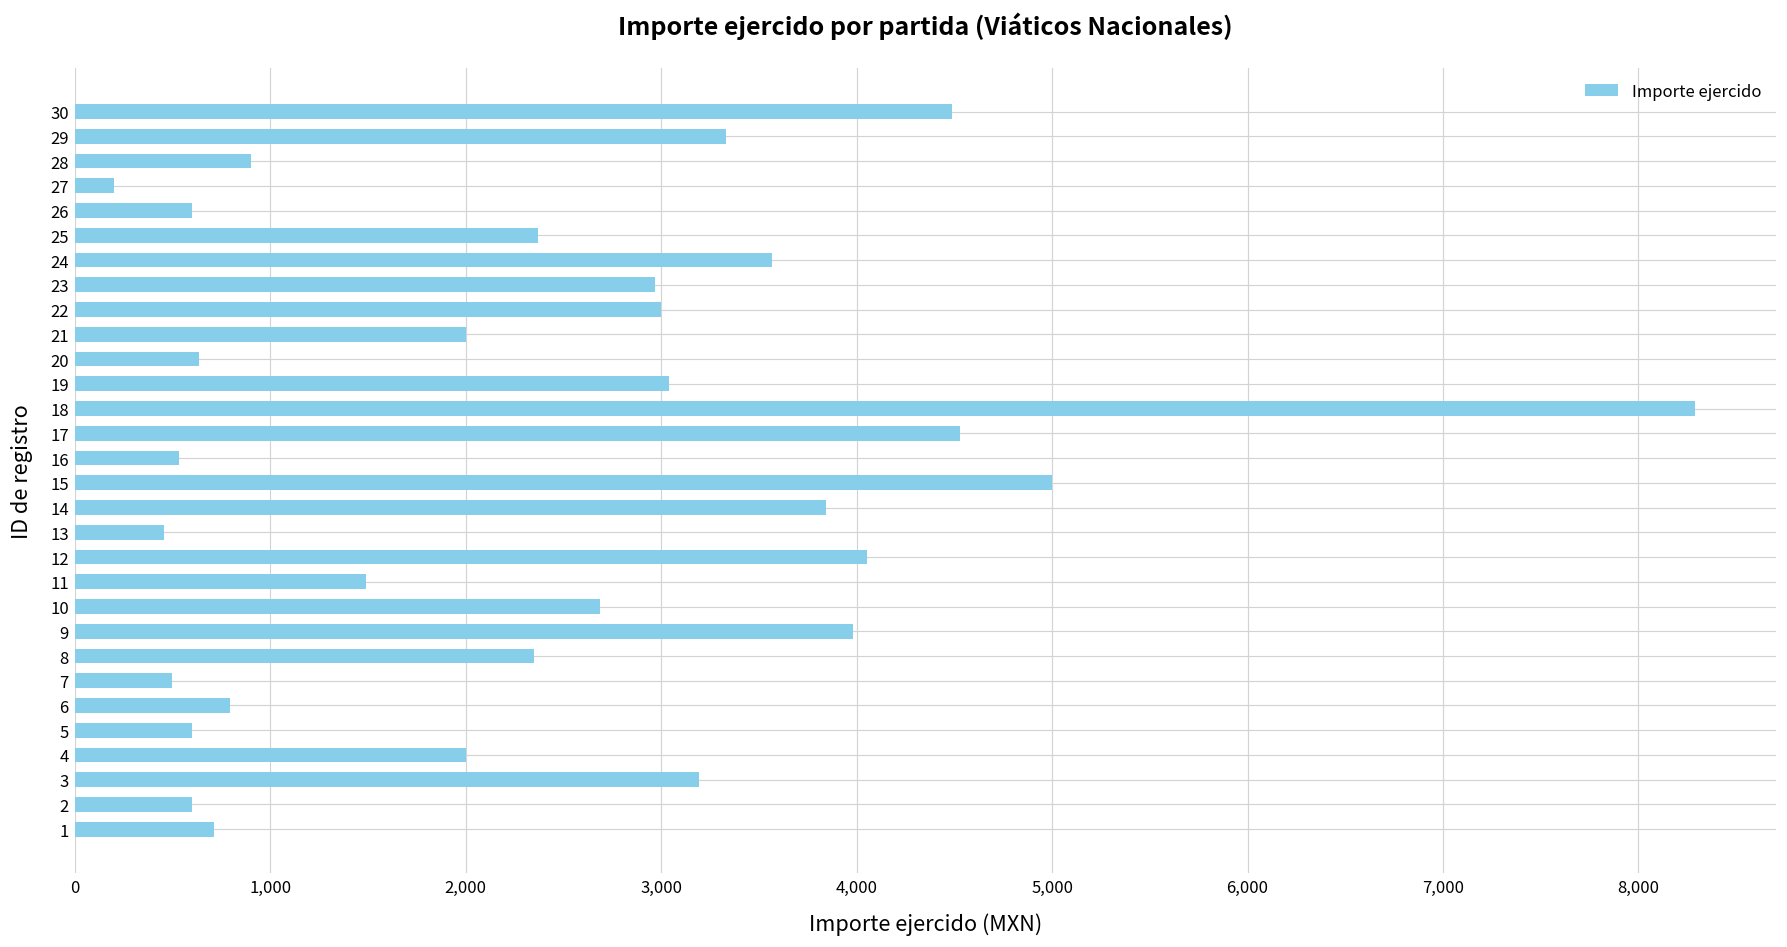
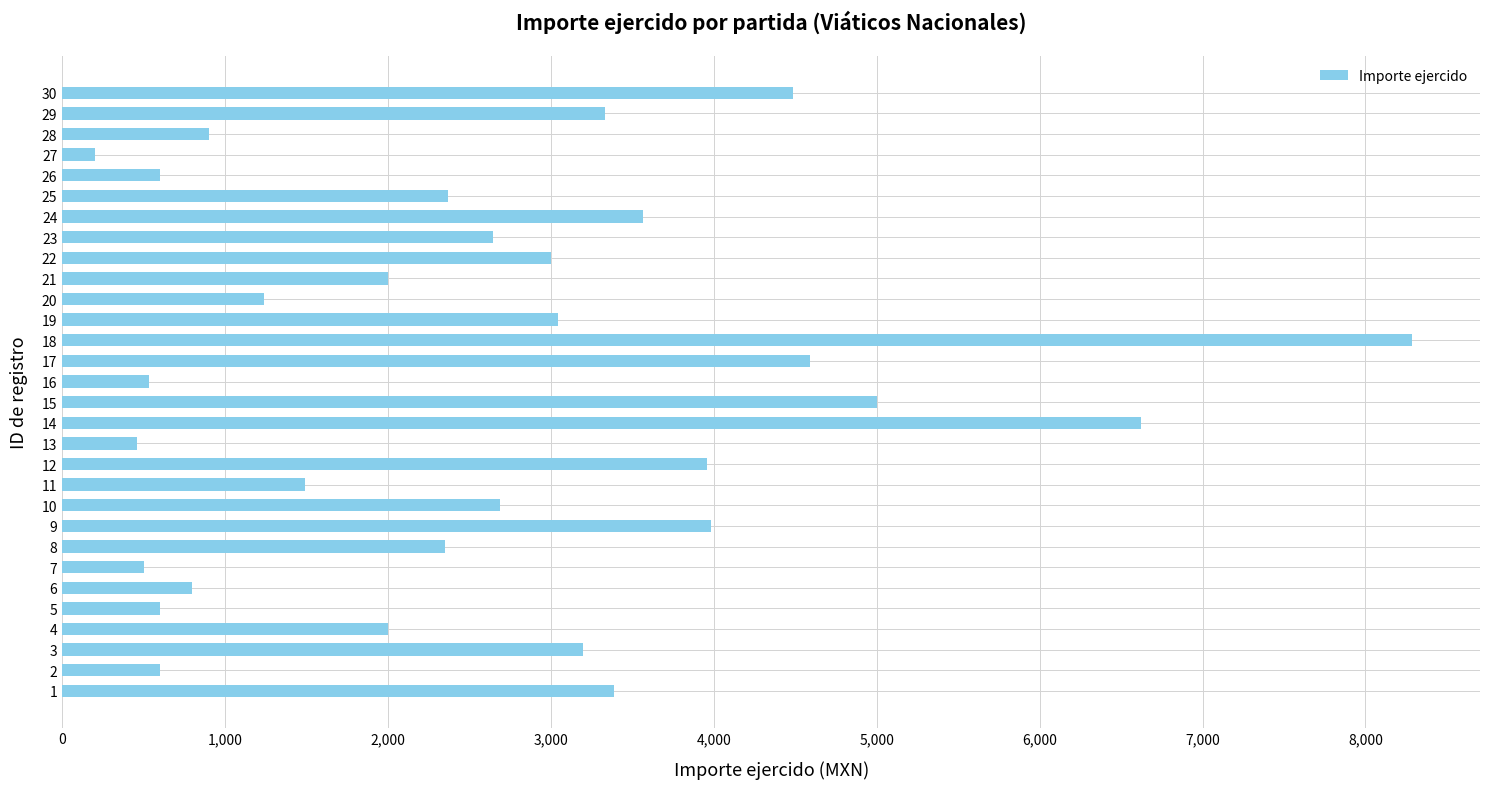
23: 2,970 -> 2,650
20: 630 -> 1,240
17: 4,530 -> 4,590
14: 3,840 -> 6,620
12: 4,050 -> 3,960
1: 710 -> 3,390
